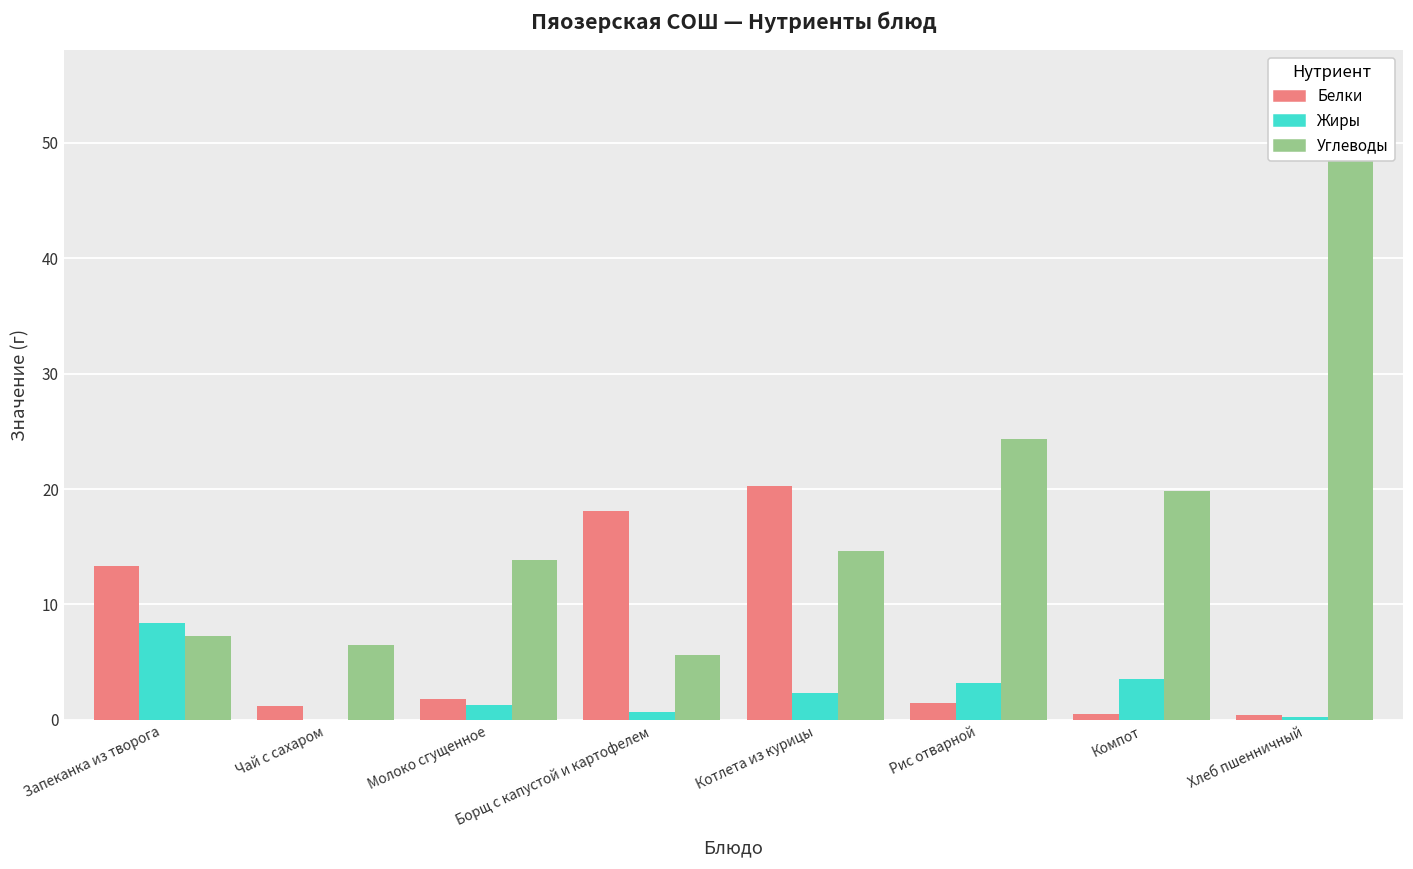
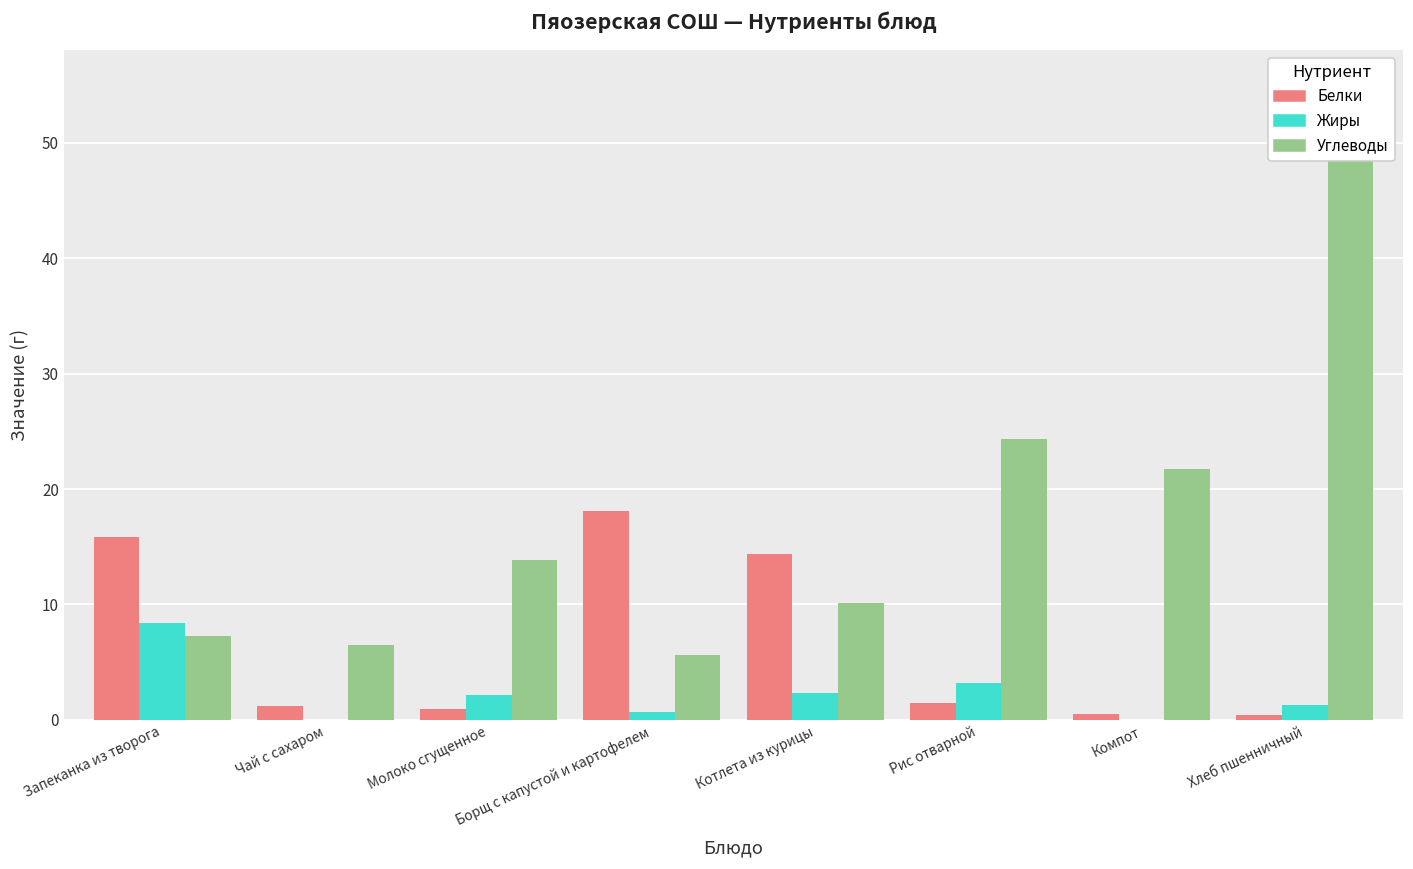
Белки, Запеканка из творога: 13.3 -> 15.8
Белки, Молоко сгущенное: 1.8 -> 0.9
Жиры, Молоко сгущенное: 1.3 -> 2.1
Белки, Котлета из курицы: 20.3 -> 14.4
Углеводы, Котлета из курицы: 14.6 -> 10.1
Жиры, Компот: 3.5 -> 0.0
Углеводы, Компот: 19.8 -> 21.7
Жиры, Хлеб пшенничный: 0.2 -> 1.3
